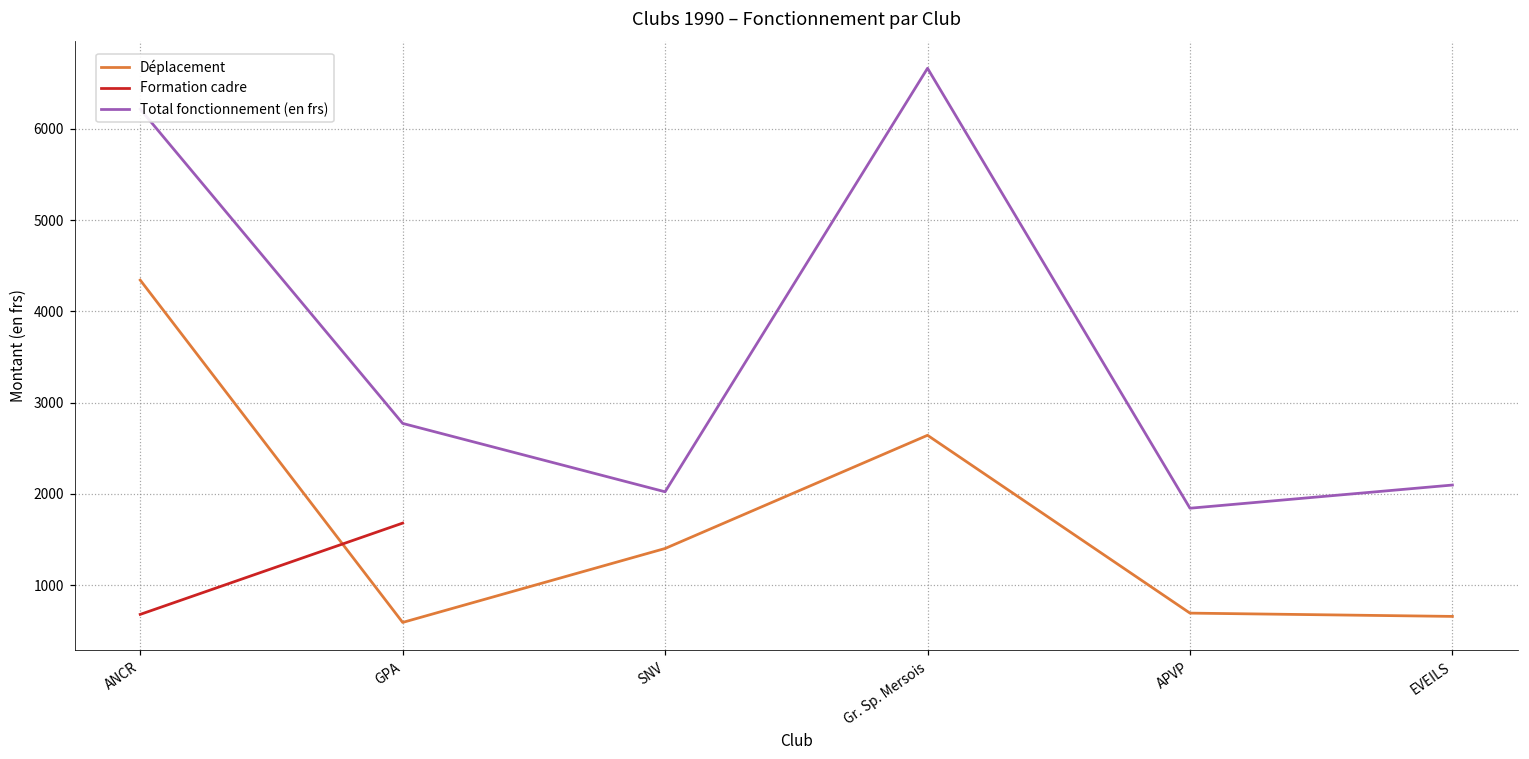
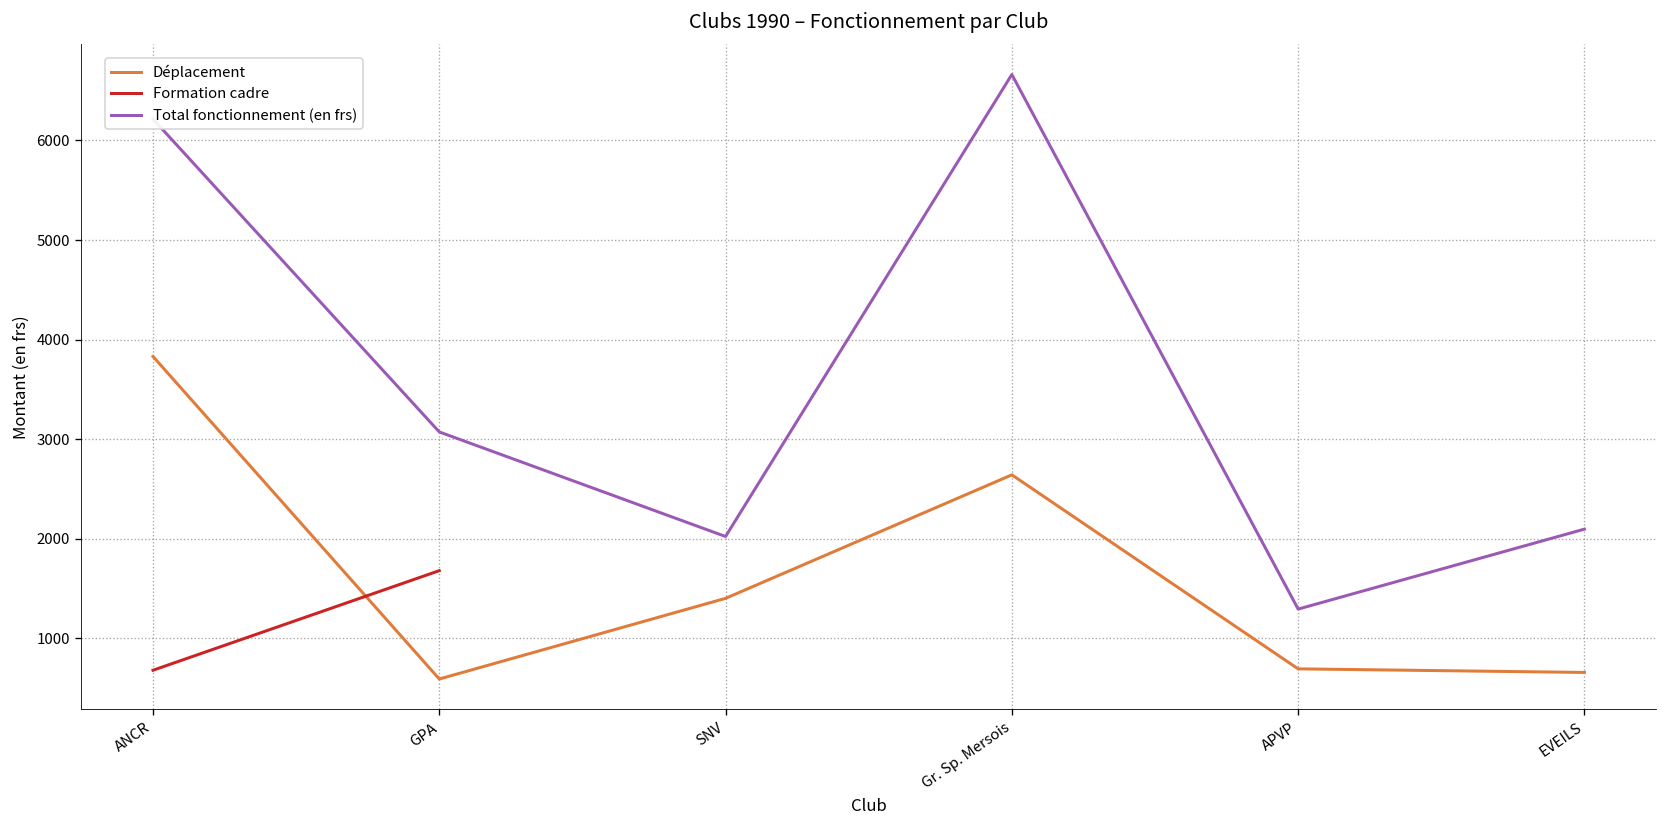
Déplacement, ANCR: 4300 -> 3800
Total fonctionnement (en frs), GPA: 2800 -> 3100
Total fonctionnement (en frs), APVP: 1800 -> 1300
